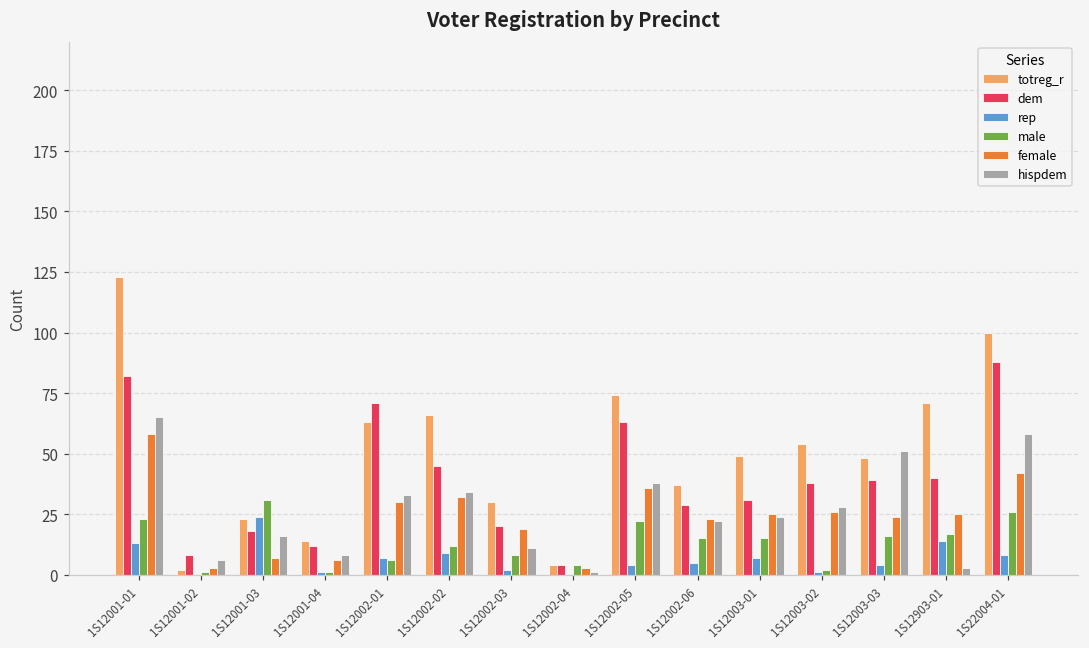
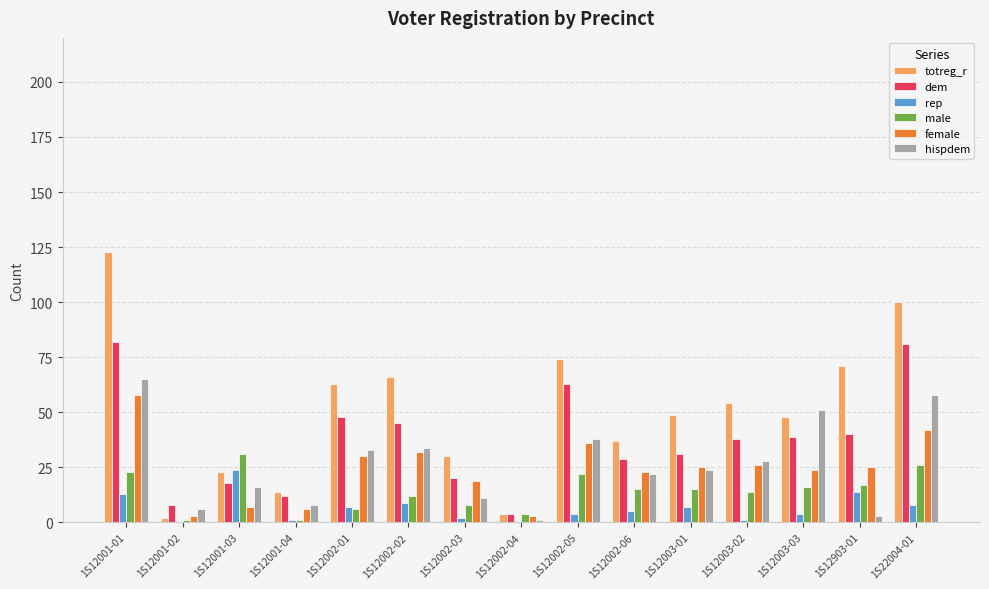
dem, 1S12002-01: 71 -> 48
male, 1S12003-02: 2 -> 14
dem, 1S22004-01: 88 -> 81
